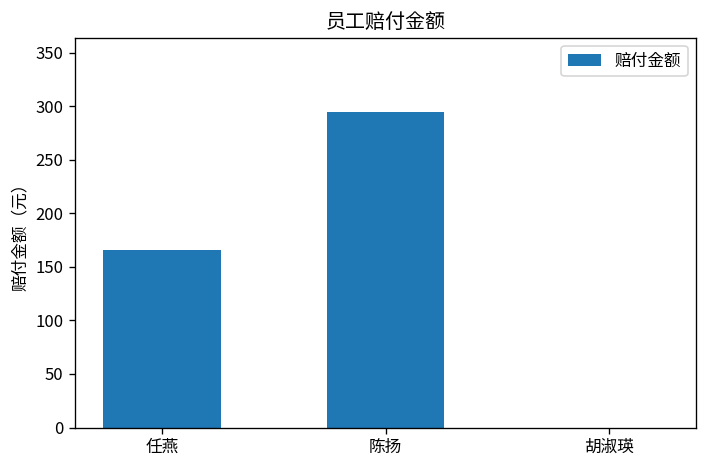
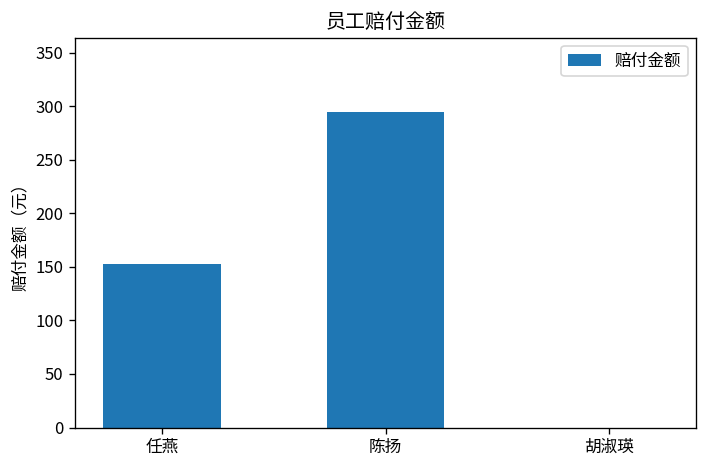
任燕: 170 -> 150
